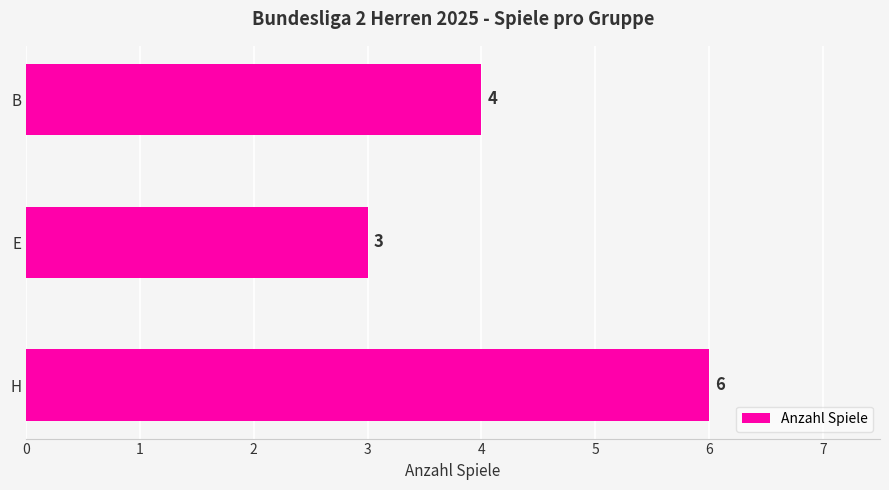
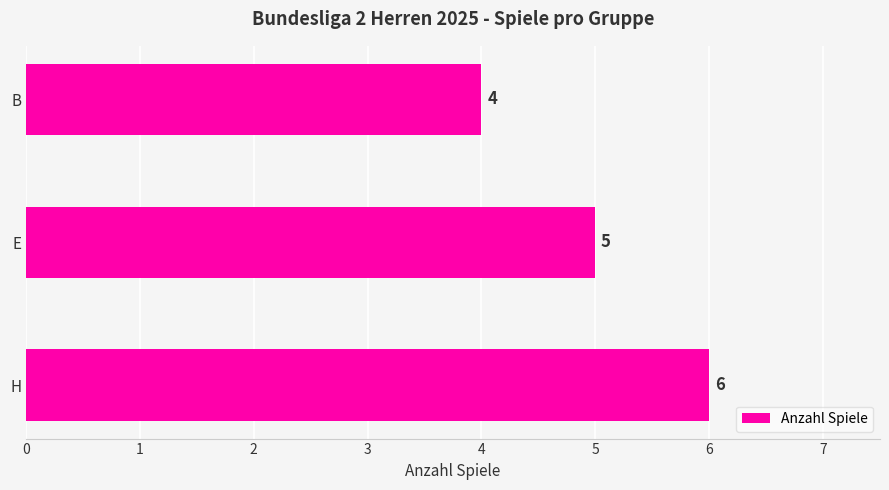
E: 3 -> 5
